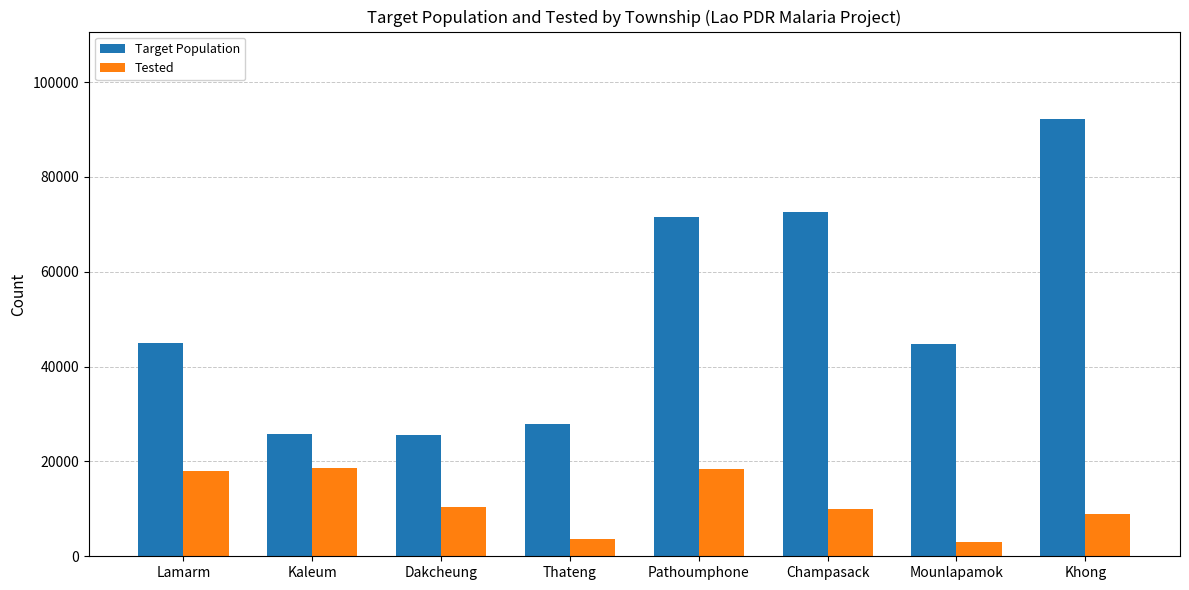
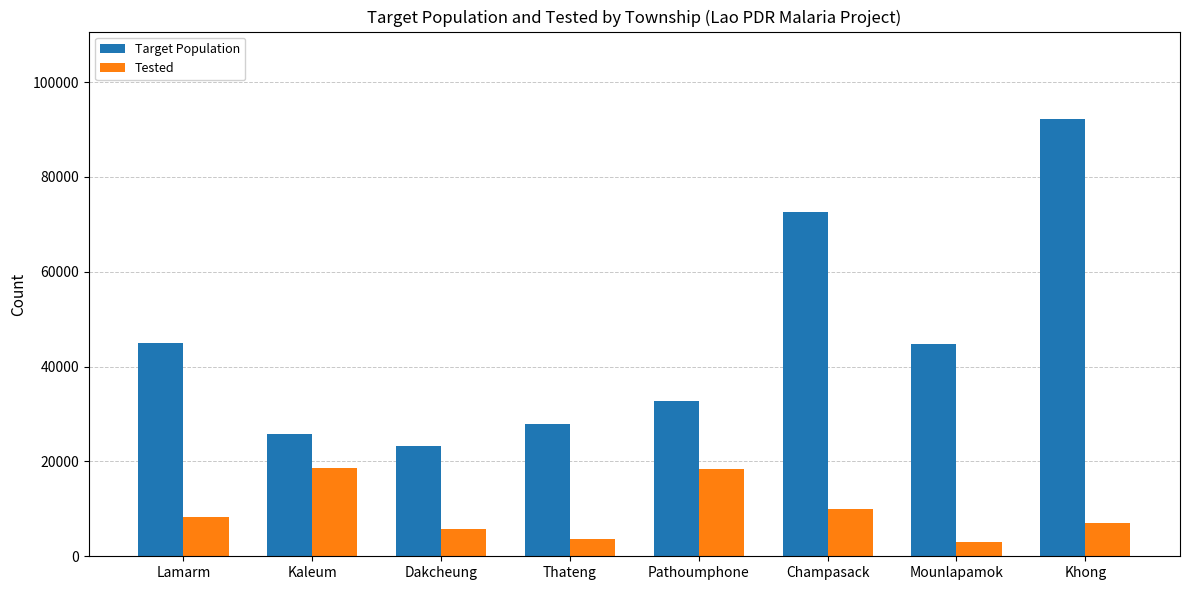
Tested, Lamarm: 18000 -> 8000
Target Population, Dakcheung: 26000 -> 23000
Tested, Dakcheung: 10000 -> 6000
Target Population, Pathoumphone: 71000 -> 33000
Tested, Khong: 9000 -> 7000
